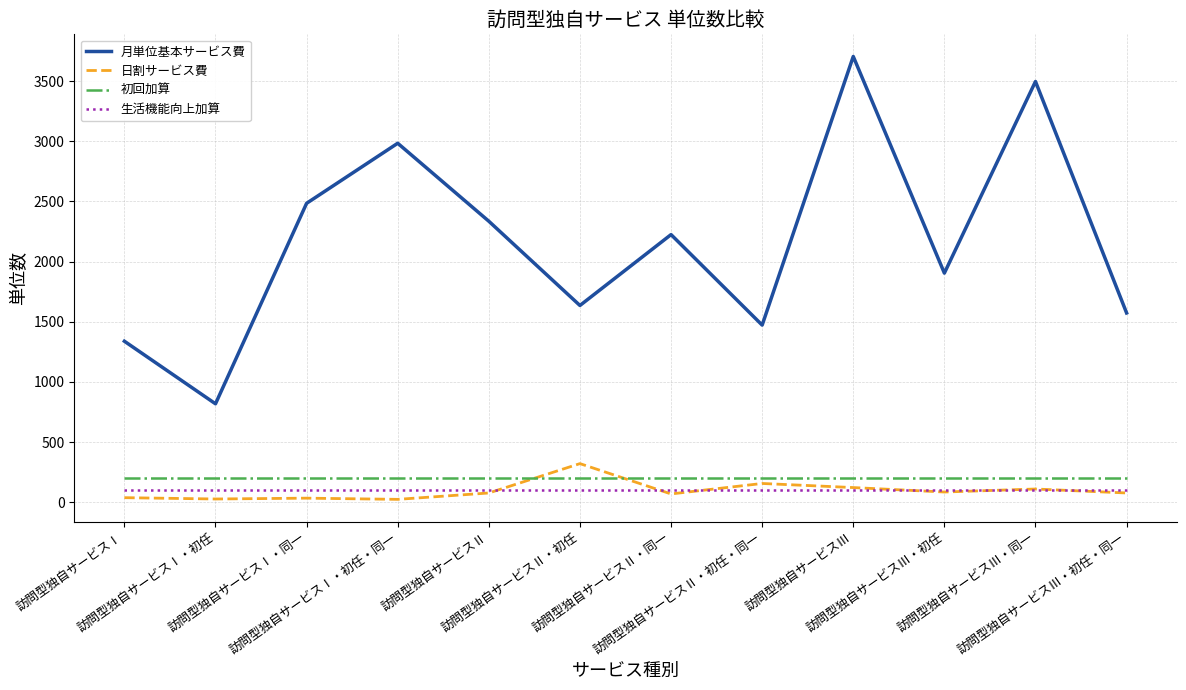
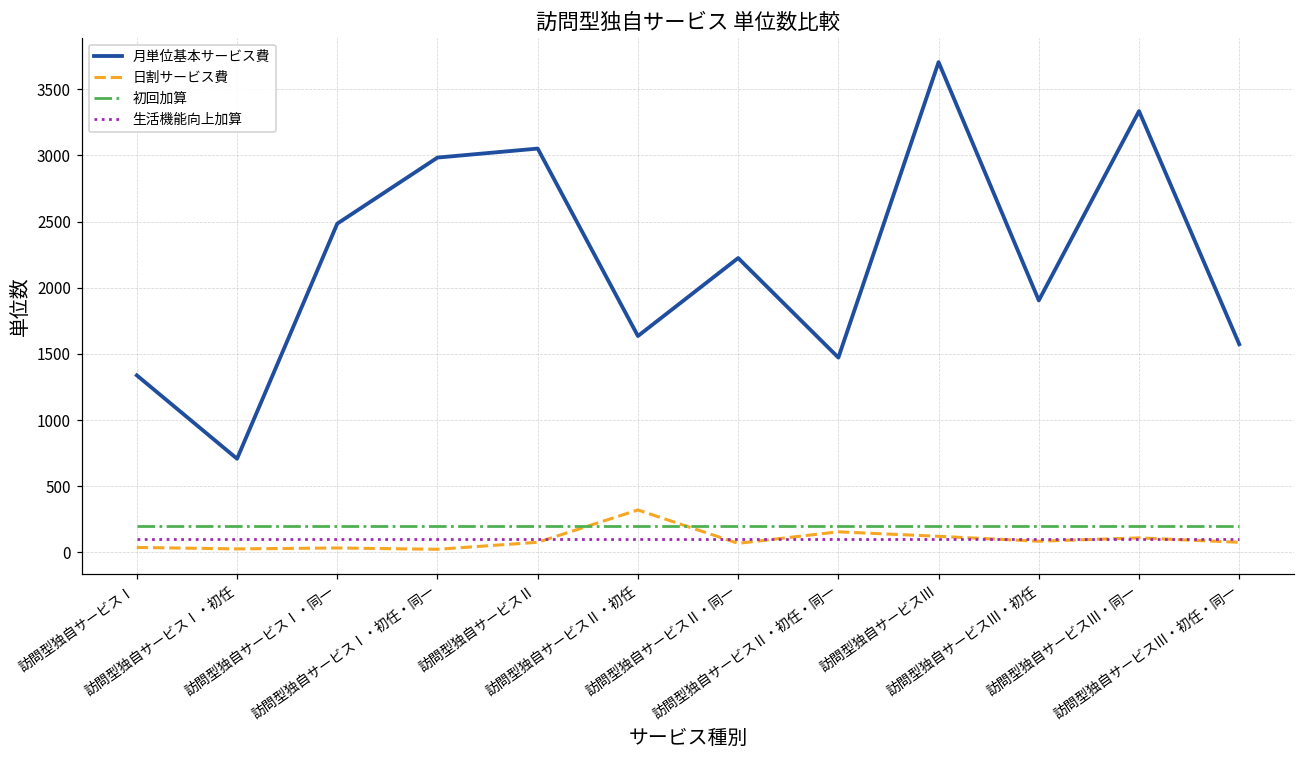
月単位基本サービス費, 訪問型独自サービスⅠ・初任: 820 -> 710
月単位基本サービス費, 訪問型独自サービスⅡ: 2340 -> 3050
月単位基本サービス費, 訪問型独自サービスⅢ・同一: 3500 -> 3330
